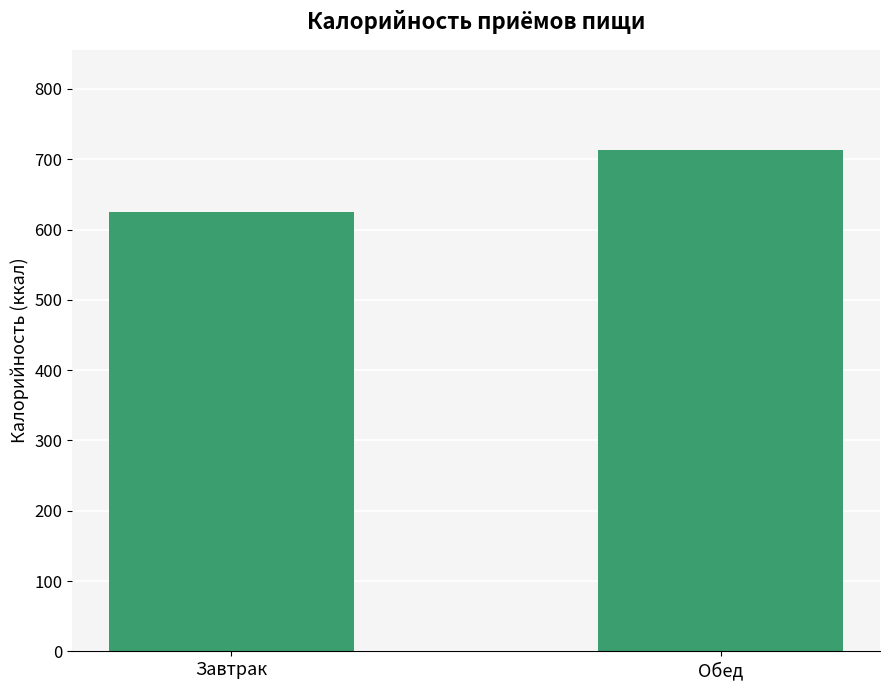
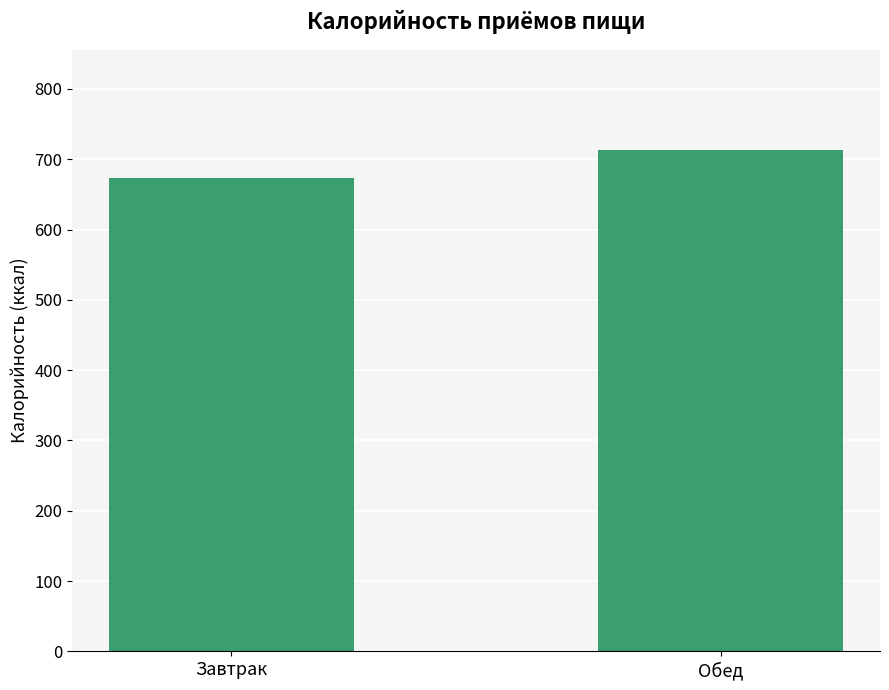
Завтрак: 630 -> 670
